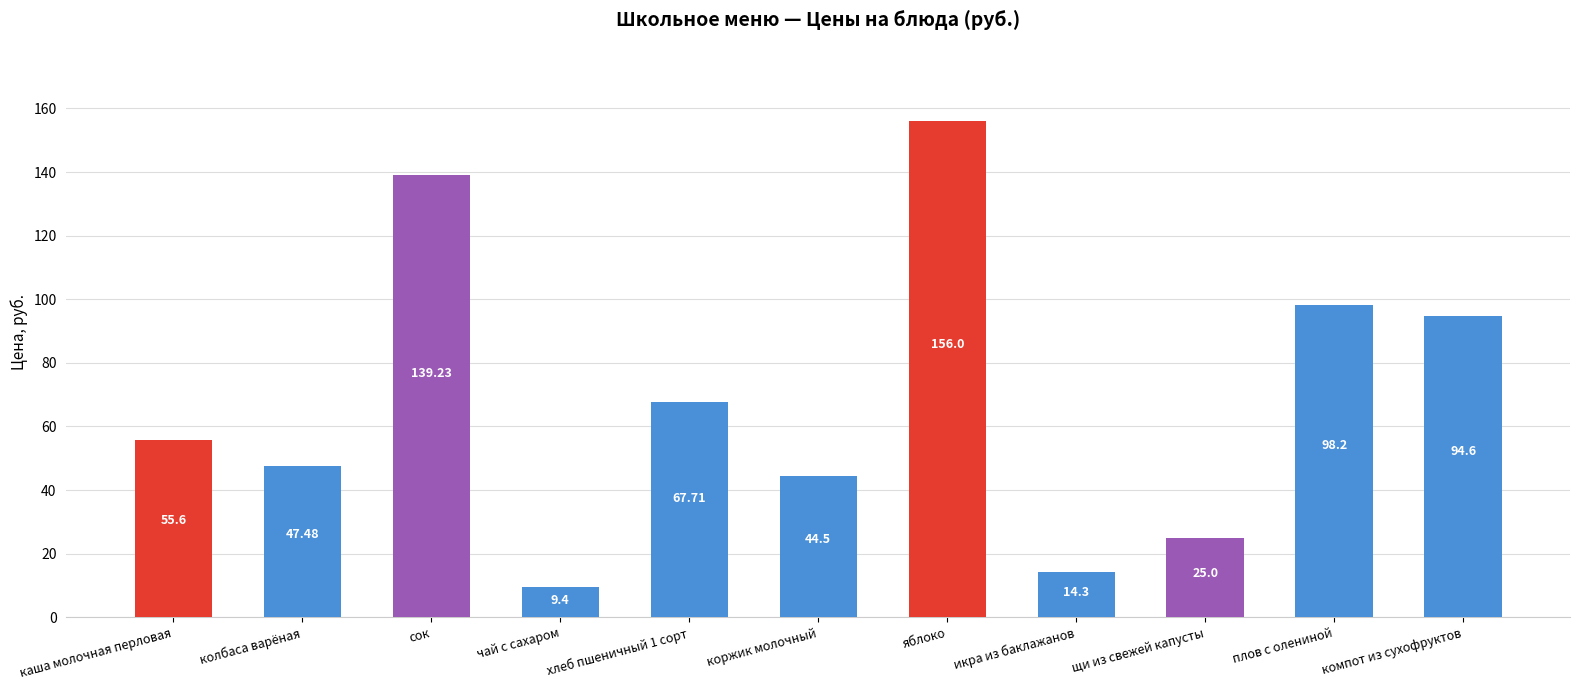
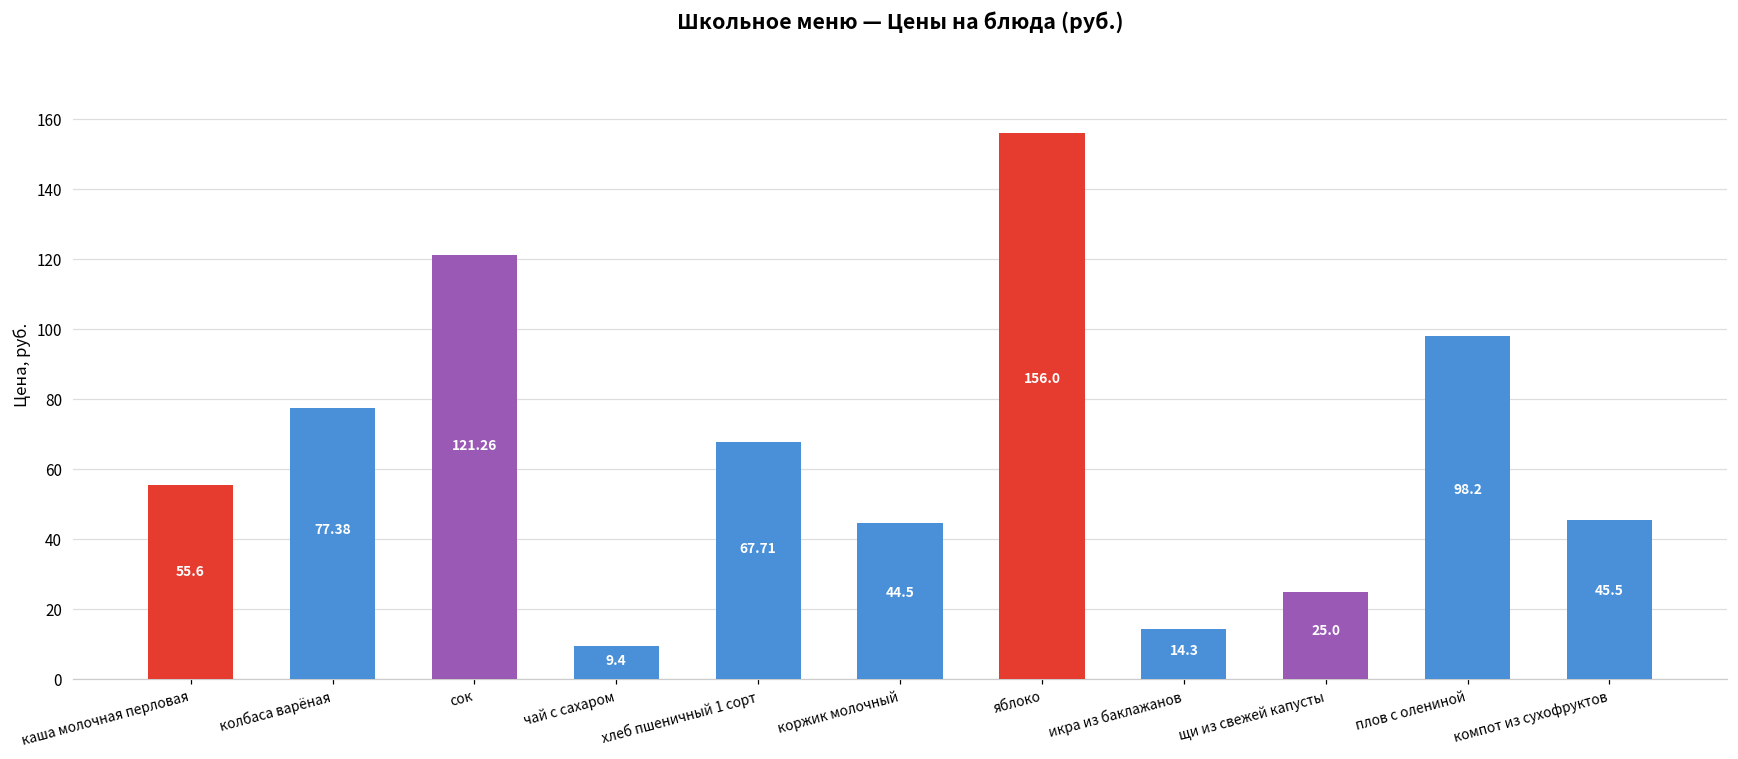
колбаса варёная: 47.48 -> 77.38
сок: 139.23 -> 121.26
компот из сухофруктов: 94.6 -> 45.5
